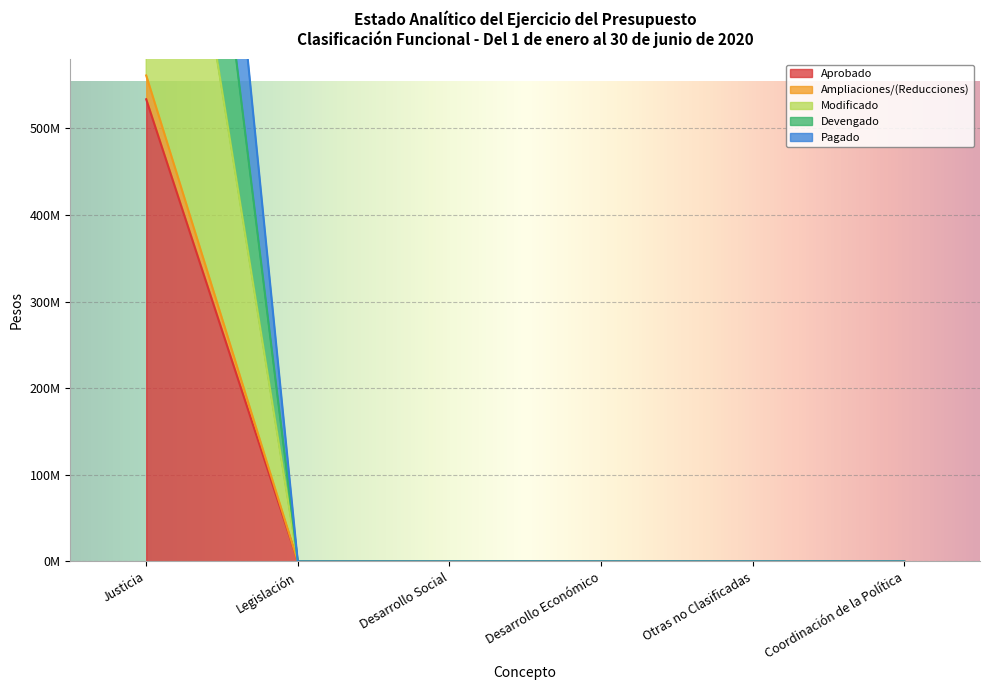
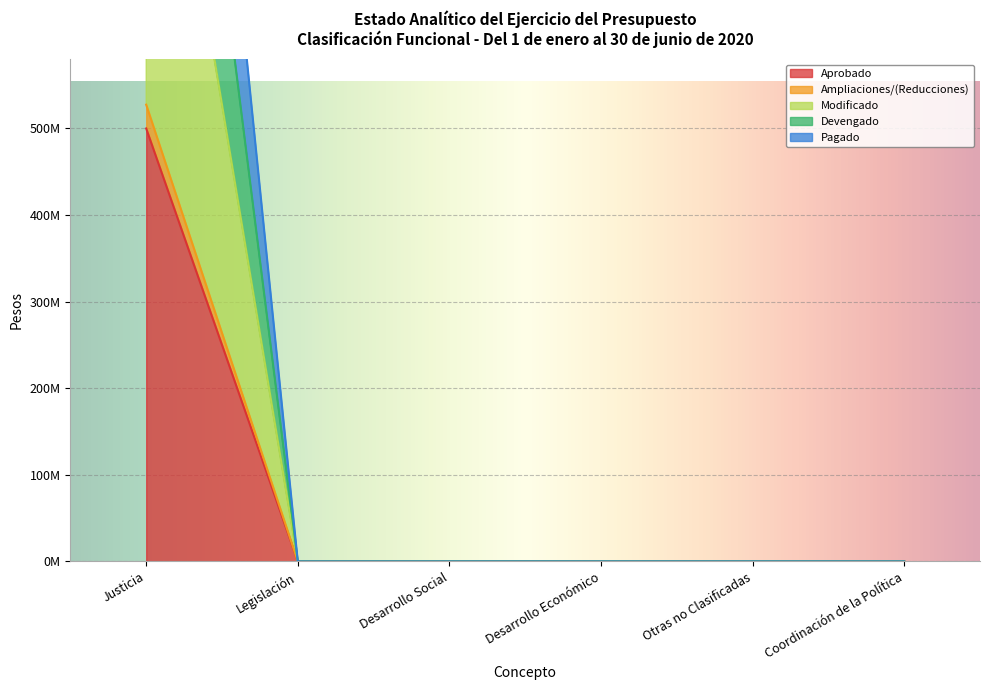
Aprobado, Justicia: 530000000 -> 500000000
